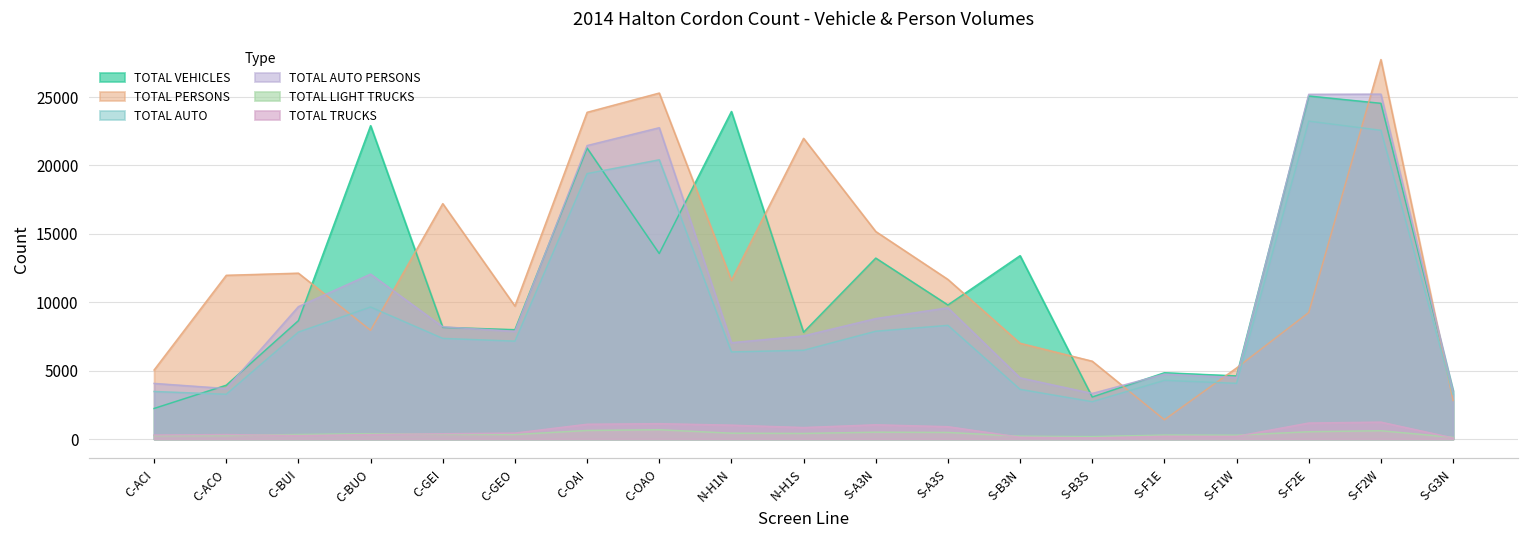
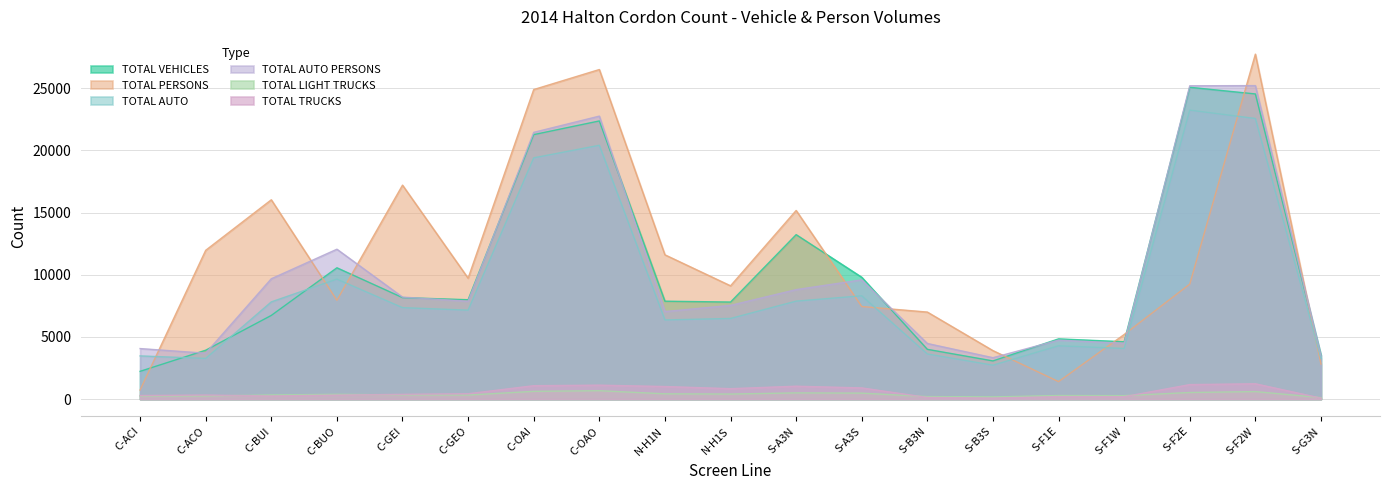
TOTAL PERSONS, C-ACI: 5000 -> 700
TOTAL VEHICLES, C-BUI: 8700 -> 6700
TOTAL PERSONS, C-BUI: 12100 -> 16000
TOTAL VEHICLES, C-BUO: 22900 -> 10600
TOTAL PERSONS, C-OAI: 23900 -> 24900
TOTAL VEHICLES, C-OAO: 13600 -> 22400
TOTAL PERSONS, C-OAO: 25300 -> 26500
TOTAL VEHICLES, N-H1N: 23900 -> 7900
TOTAL PERSONS, N-H1S: 22000 -> 9100
TOTAL PERSONS, S-A3S: 11700 -> 7400
TOTAL VEHICLES, S-B3N: 13400 -> 4000
TOTAL PERSONS, S-B3S: 5700 -> 3900
